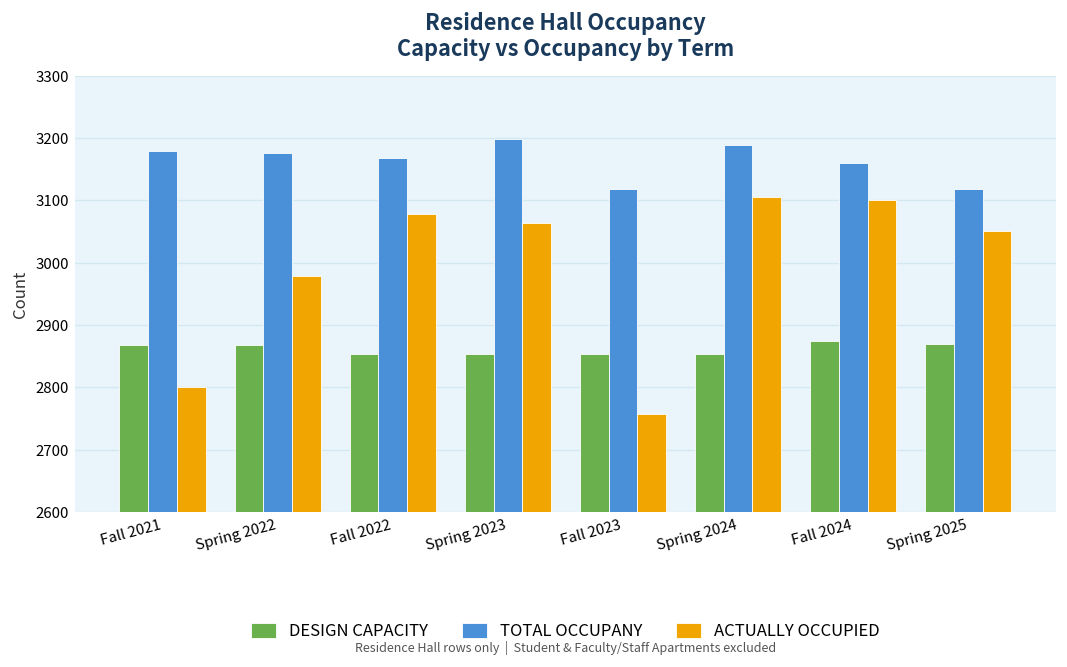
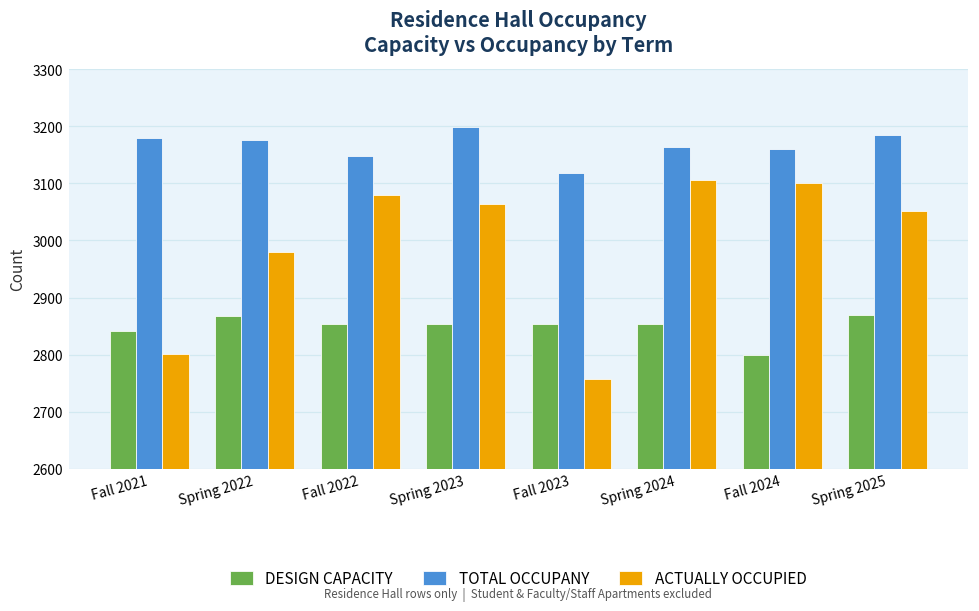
DESIGN CAPACITY, Fall 2021: 2870 -> 2840
TOTAL OCCUPANY, Fall 2022: 3170 -> 3150
TOTAL OCCUPANY, Spring 2024: 3190 -> 3160
DESIGN CAPACITY, Fall 2024: 2880 -> 2800
TOTAL OCCUPANY, Spring 2025: 3120 -> 3180
